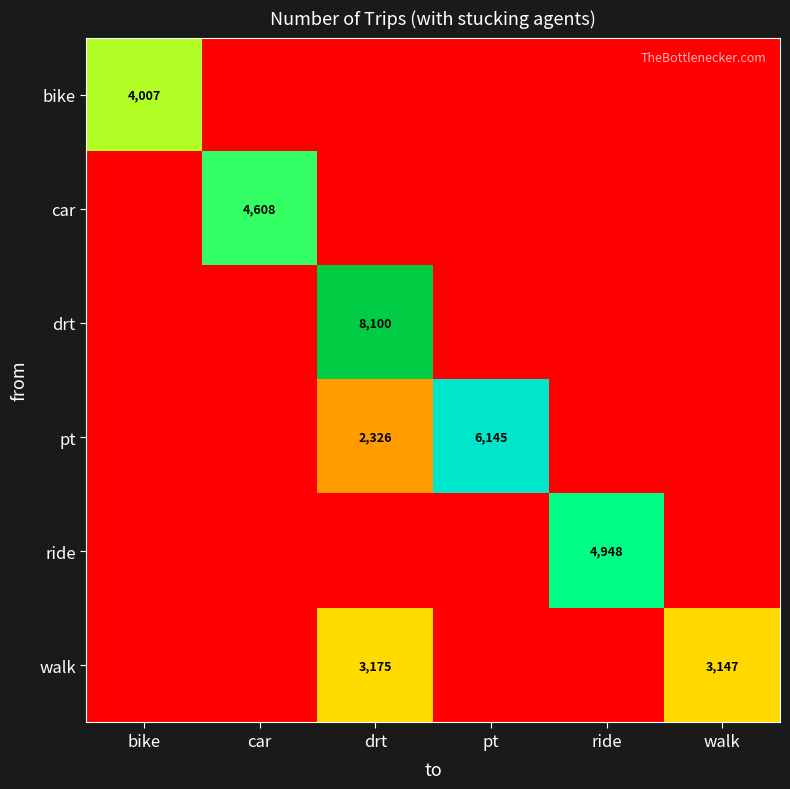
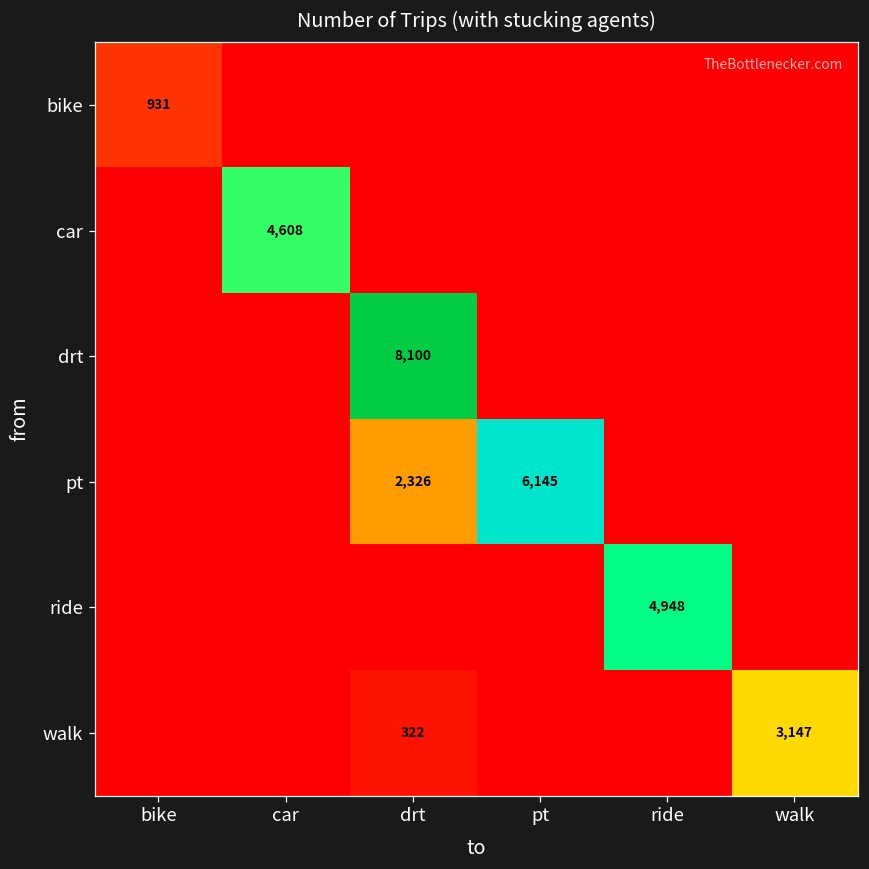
bike, bike: 4,007 -> 931
walk, drt: 3,175 -> 322
